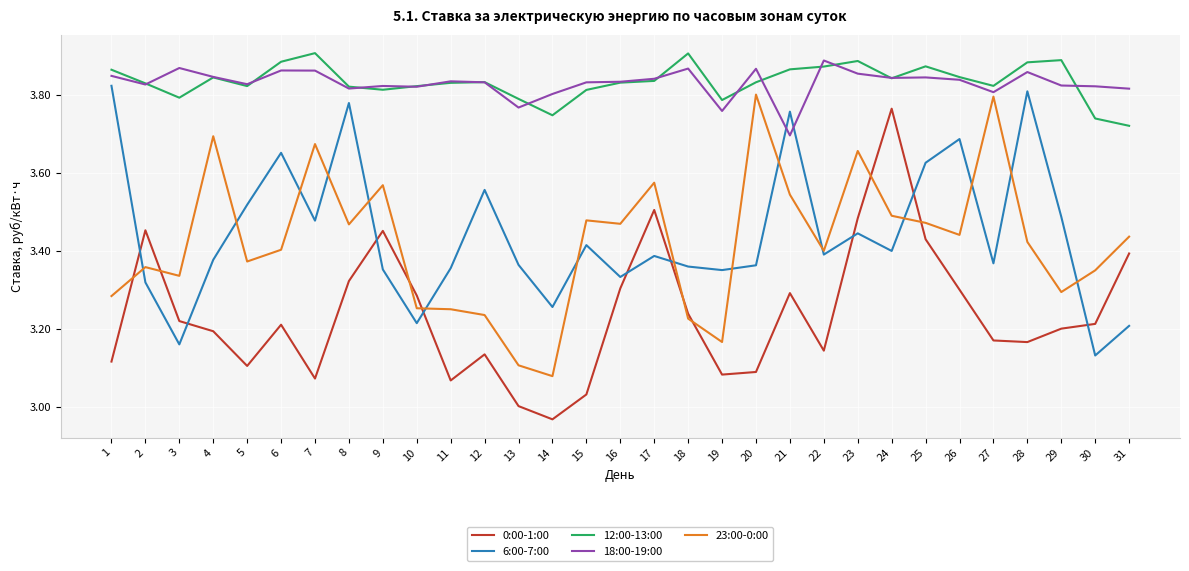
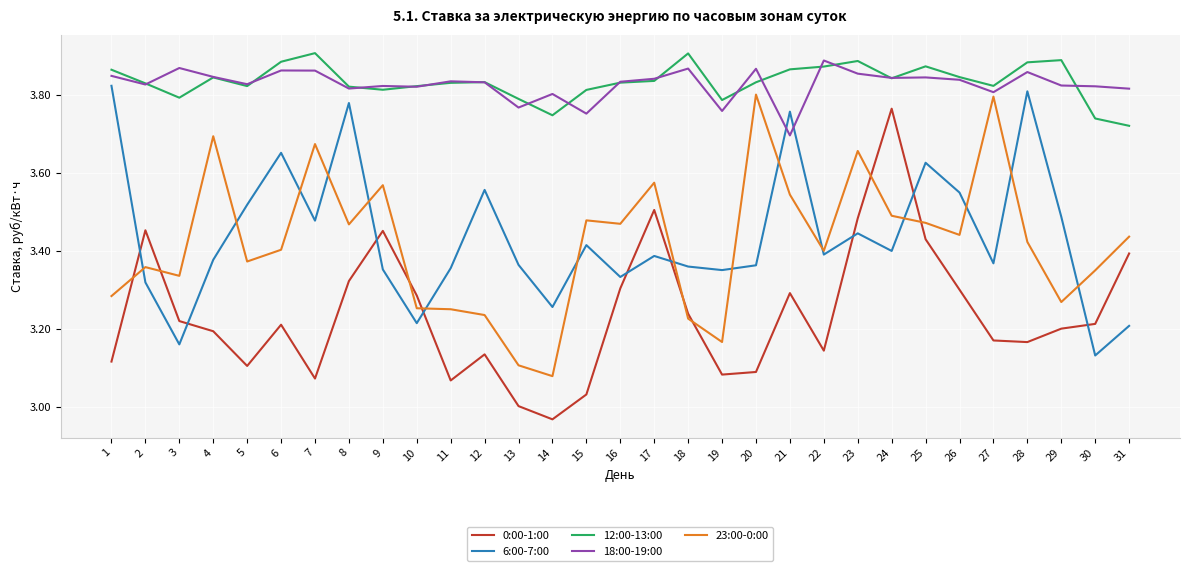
18:00-19:00, 15: 3.83 -> 3.75
6:00-7:00, 26: 3.69 -> 3.55
23:00-0:00, 29: 3.29 -> 3.27
